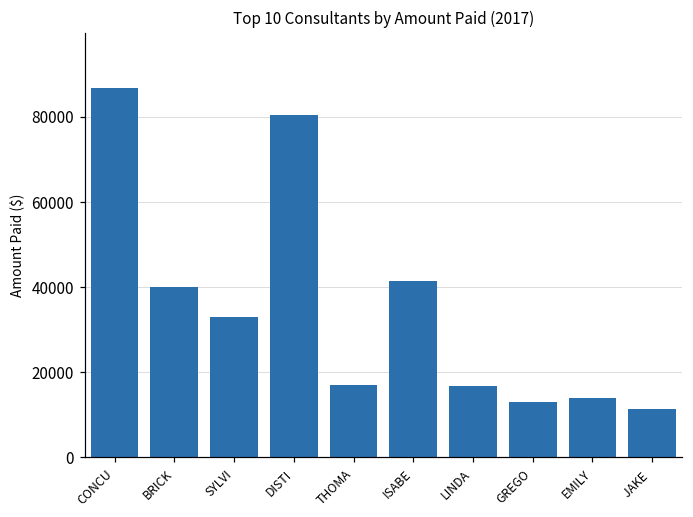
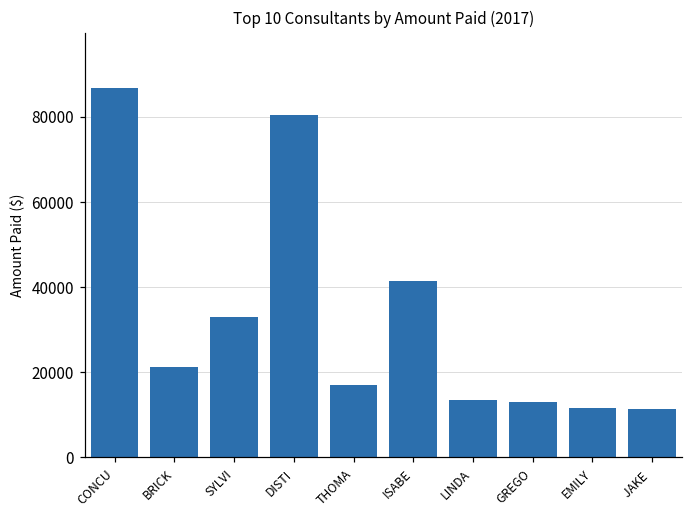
BRICK: 40000 -> 21000
LINDA: 17000 -> 14000
EMILY: 14000 -> 12000
